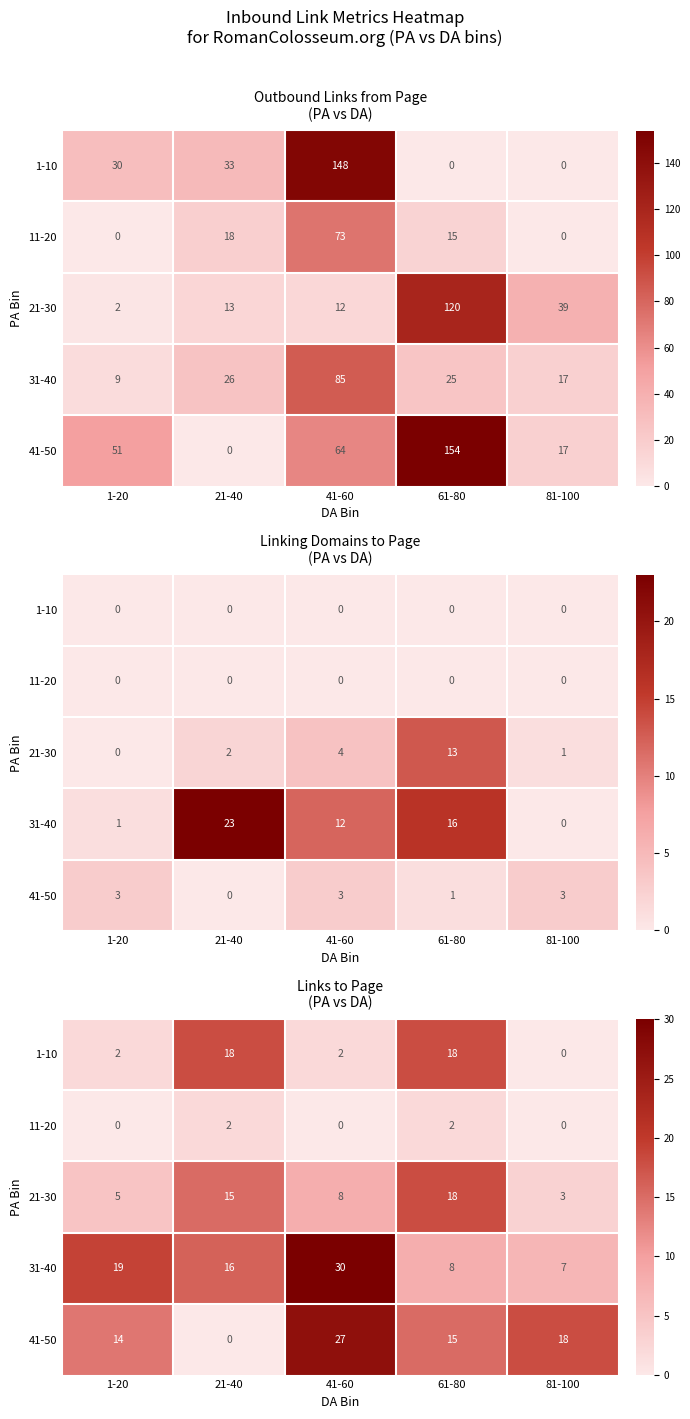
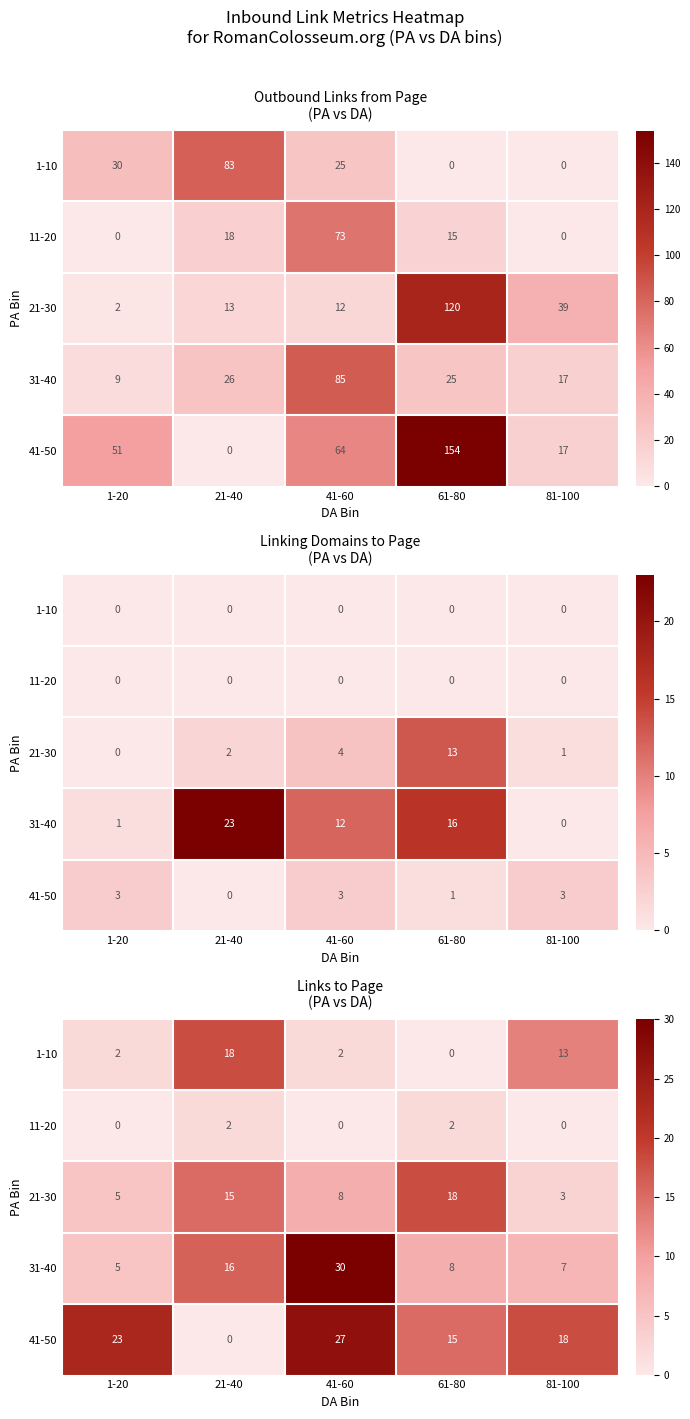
Outbound Links from Page (PA vs DA), 1-10, 21-40: 33 -> 83
Outbound Links from Page (PA vs DA), 1-10, 41-60: 148 -> 25
Links to Page (PA vs DA), 1-10, 61-80: 18 -> 0
Links to Page (PA vs DA), 1-10, 81-100: 0 -> 13
Links to Page (PA vs DA), 31-40, 1-20: 19 -> 5
Links to Page (PA vs DA), 41-50, 1-20: 14 -> 23
